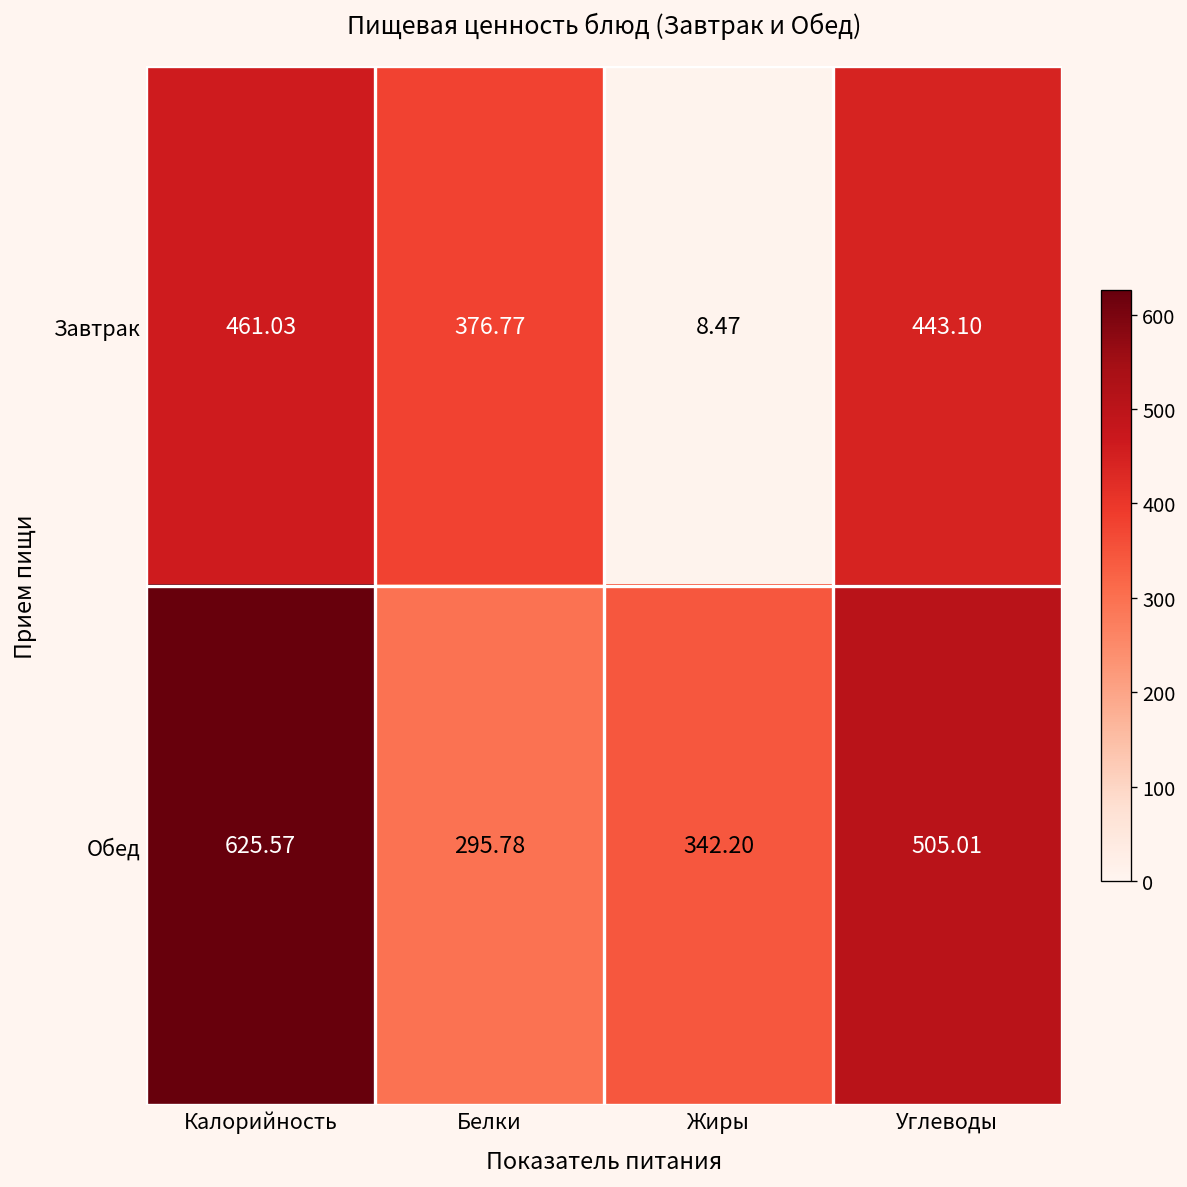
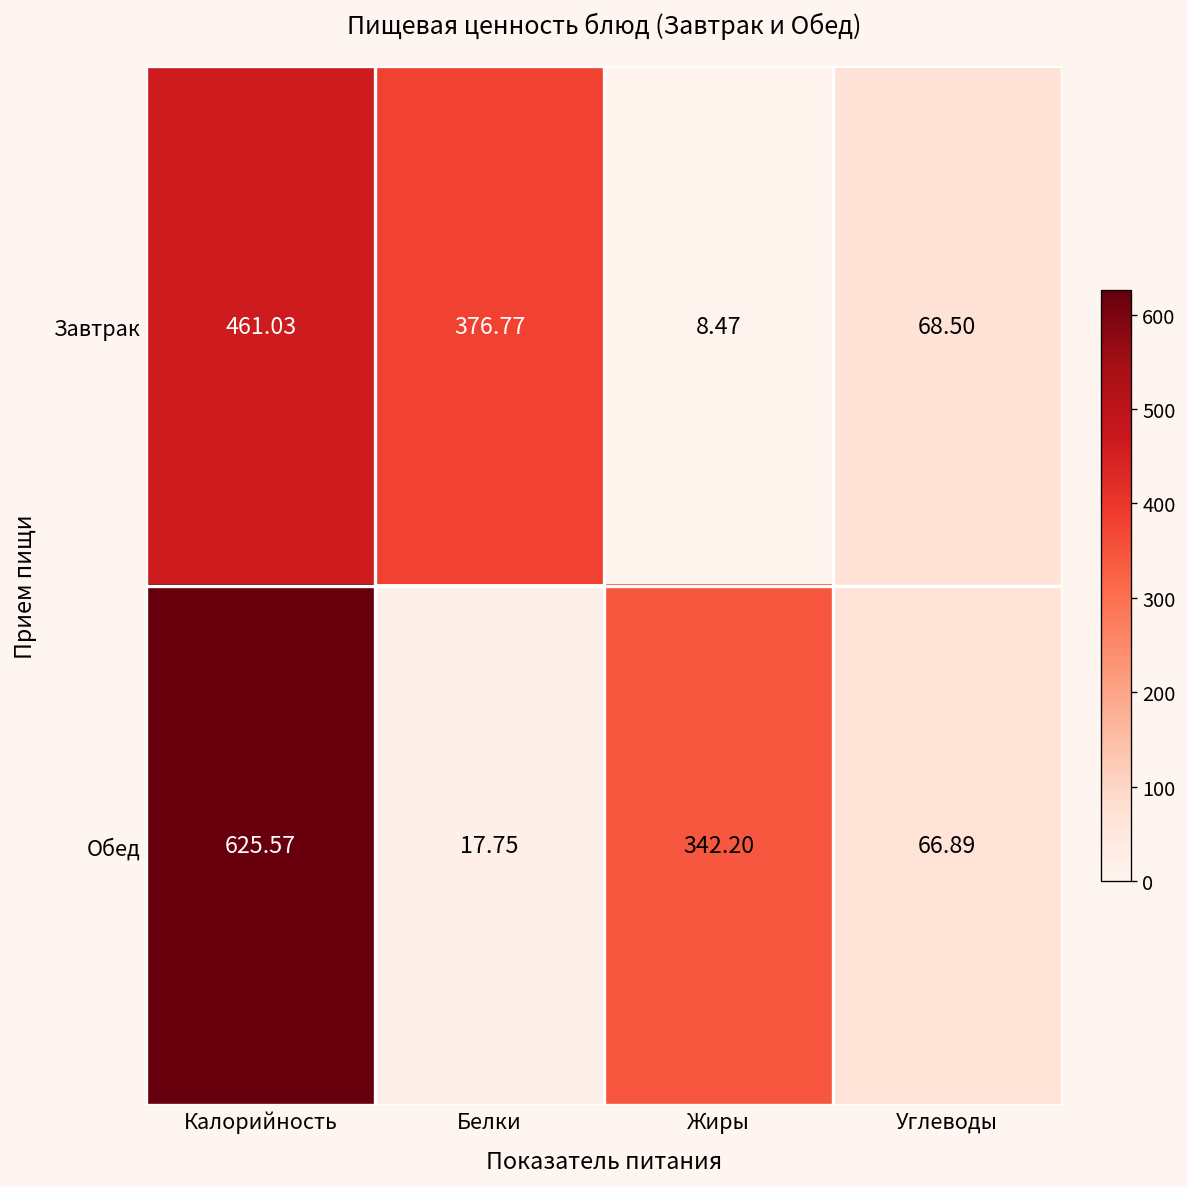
Завтрак, Углеводы: 443.10 -> 68.50
Обед, Белки: 295.78 -> 17.75
Обед, Углеводы: 505.01 -> 66.89
